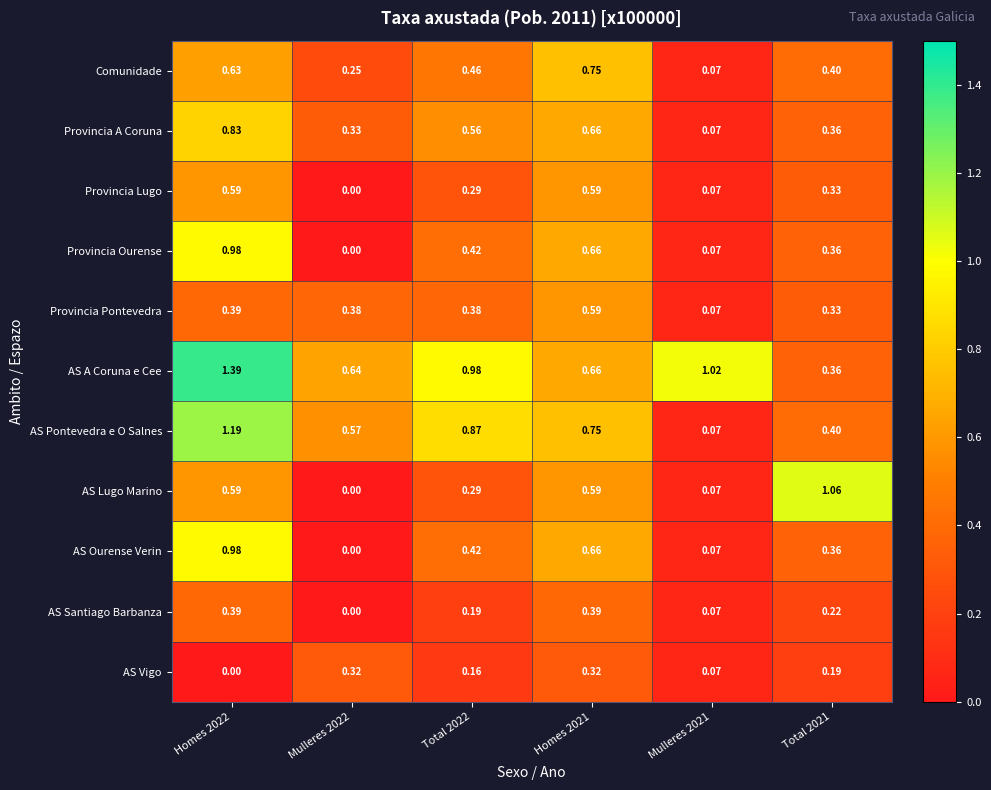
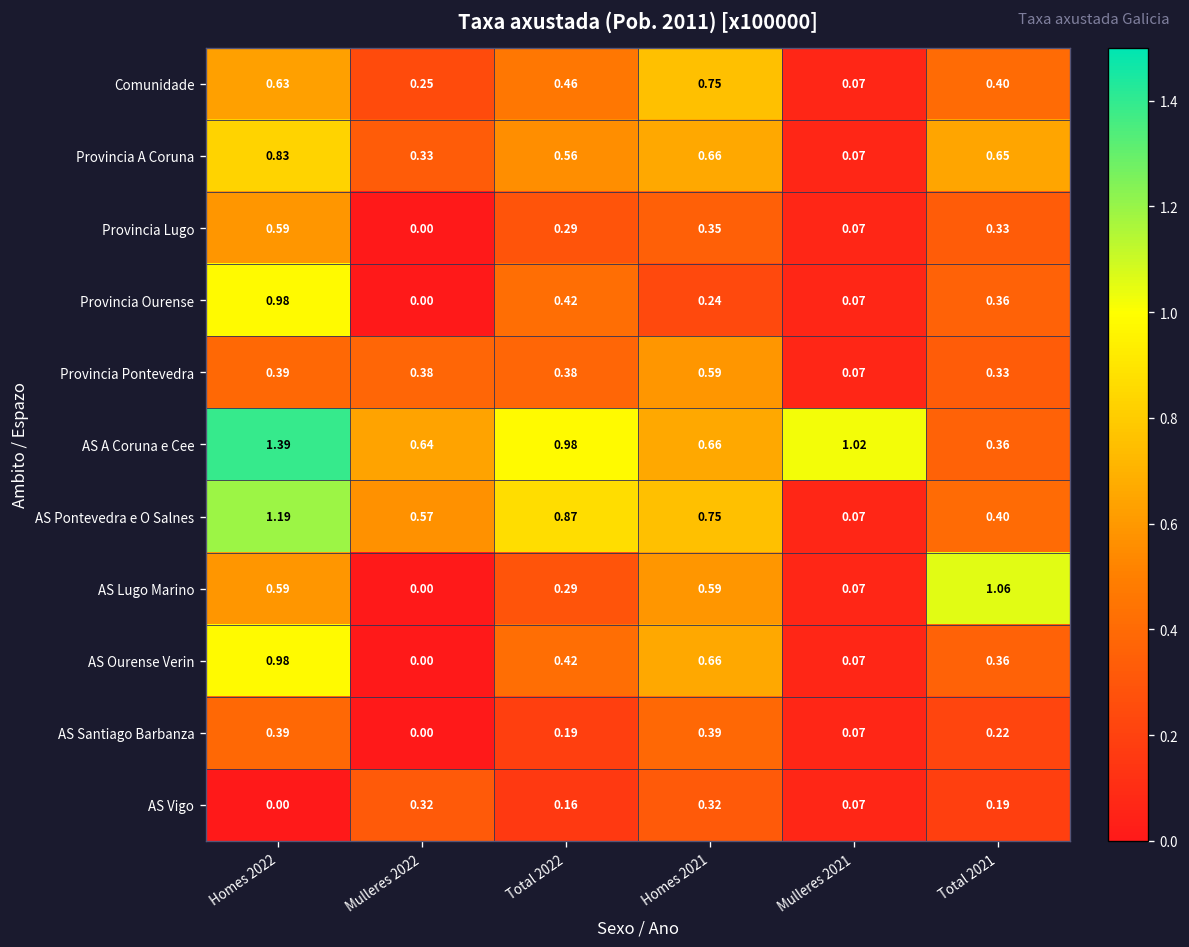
Provincia A Coruna, Total 2021: 0.36 -> 0.65
Provincia Lugo, Homes 2021: 0.59 -> 0.35
Provincia Ourense, Homes 2021: 0.66 -> 0.24
